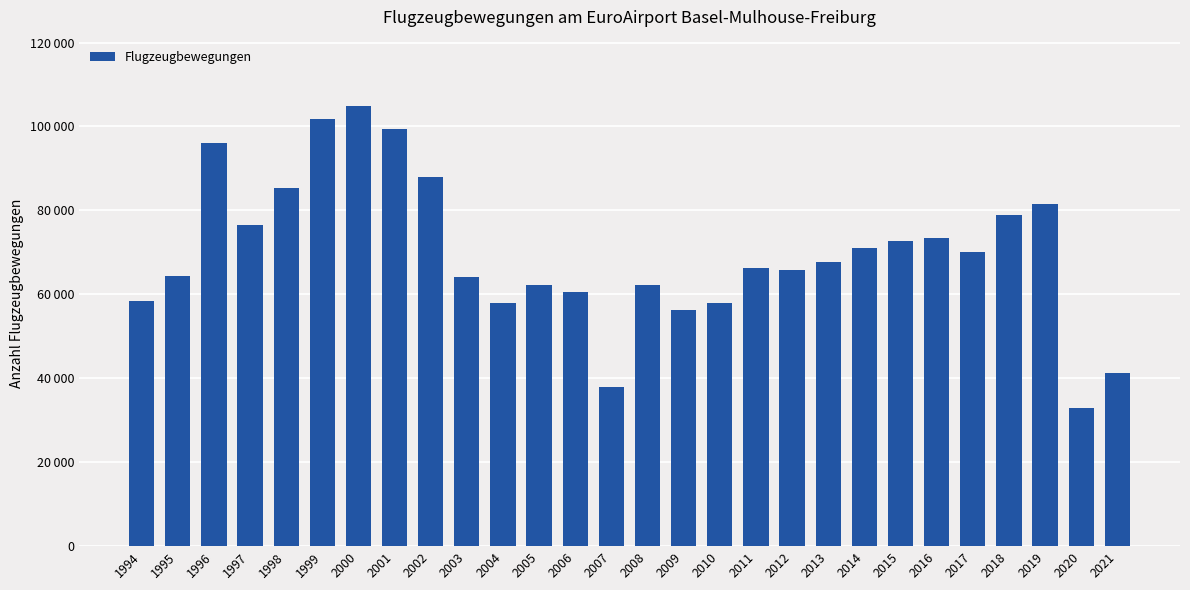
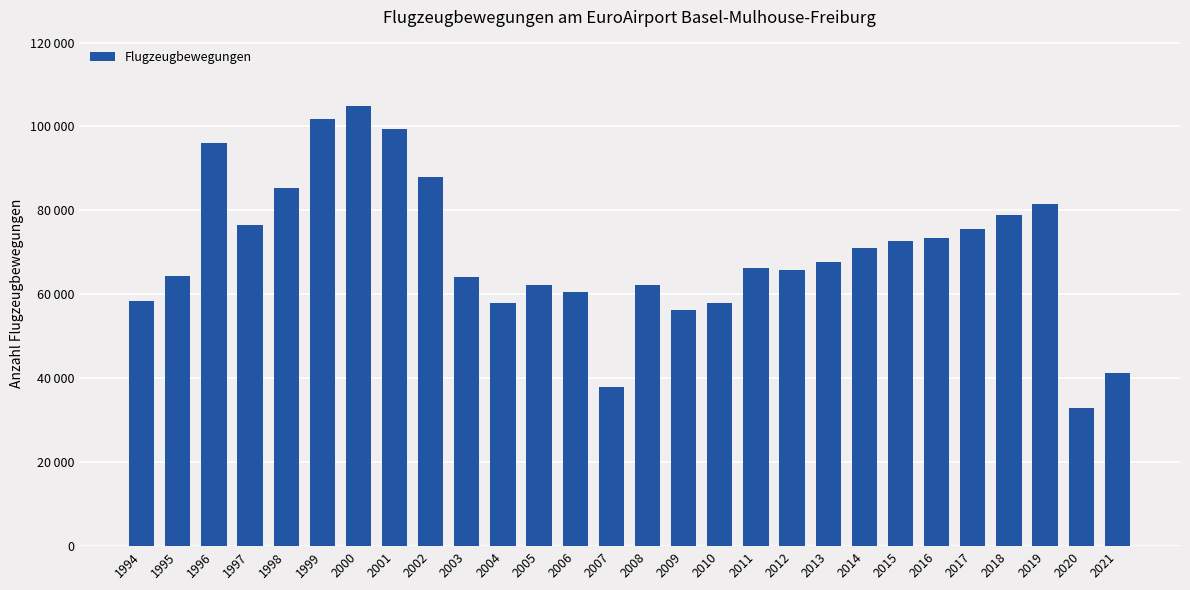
2017: 70000 -> 76000
